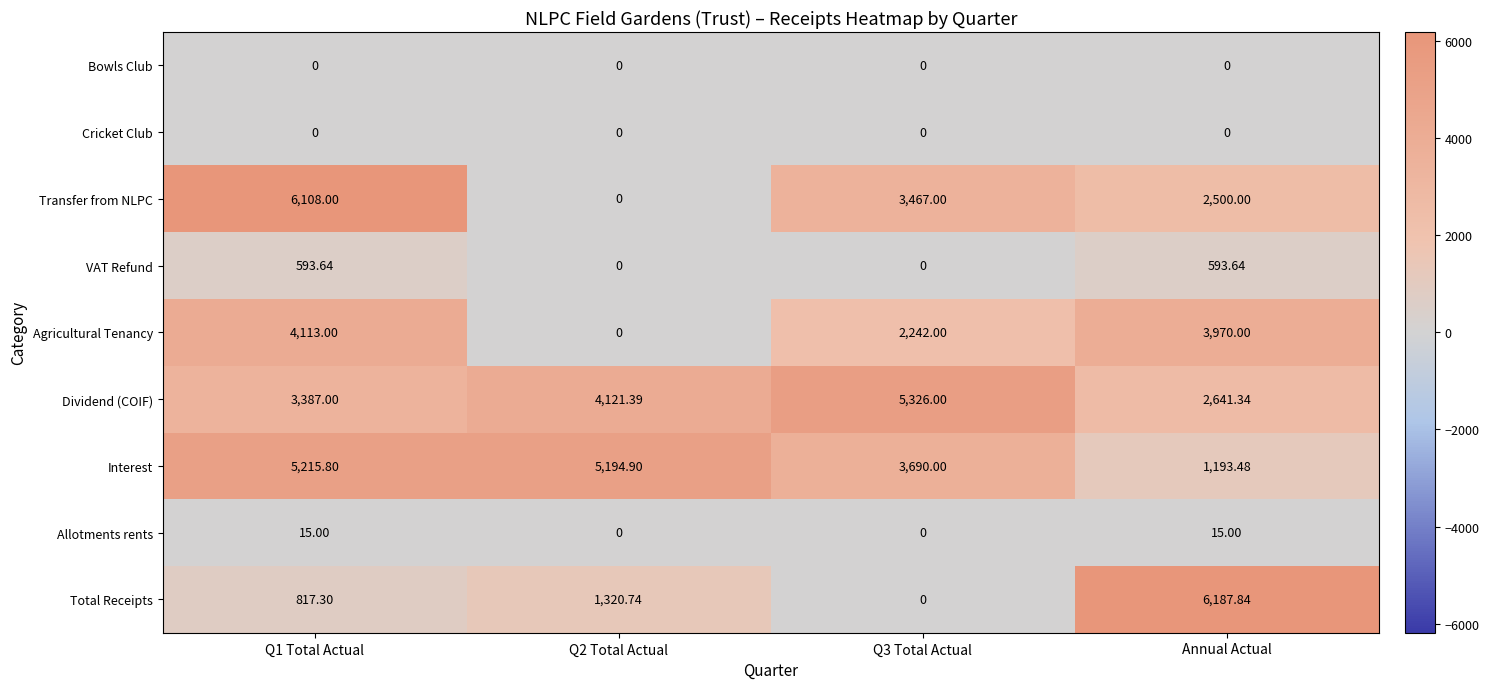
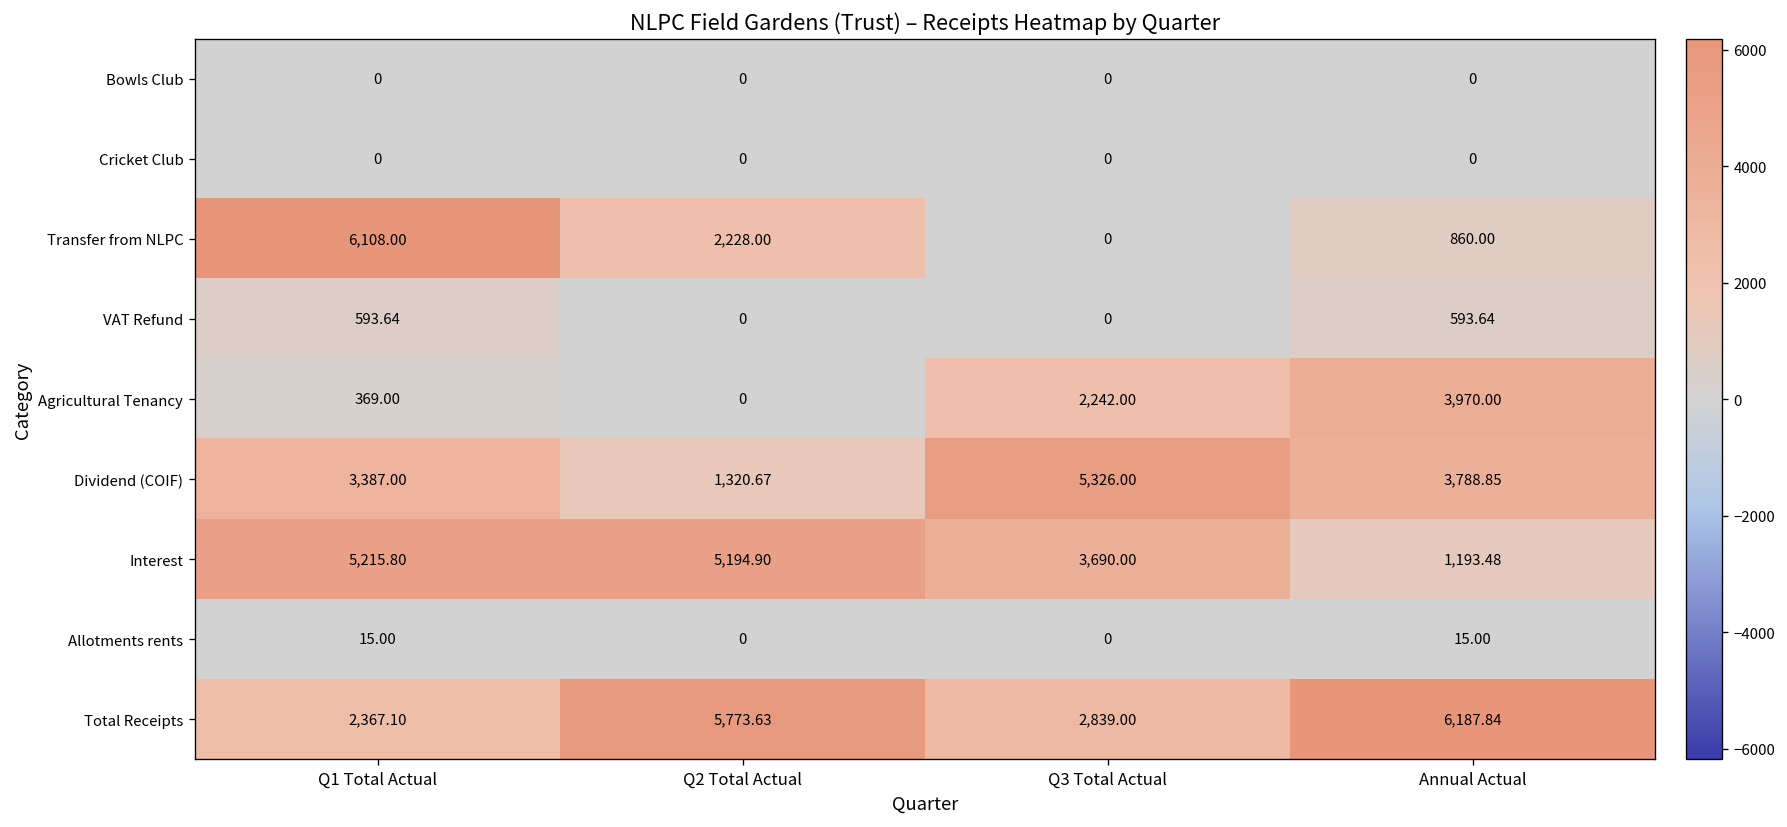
Transfer from NLPC, Q2 Total Actual: 0 -> 2,228.00
Transfer from NLPC, Q3 Total Actual: 3,467.00 -> 0
Transfer from NLPC, Annual Actual: 2,500.00 -> 860.00
Agricultural Tenancy, Q1 Total Actual: 4,113.00 -> 369.00
Dividend (COIF), Q2 Total Actual: 4,121.39 -> 1,320.67
Dividend (COIF), Annual Actual: 2,641.34 -> 3,788.85
Total Receipts, Q1 Total Actual: 817.30 -> 2,367.10
Total Receipts, Q2 Total Actual: 1,320.74 -> 5,773.63
Total Receipts, Q3 Total Actual: 0 -> 2,839.00
